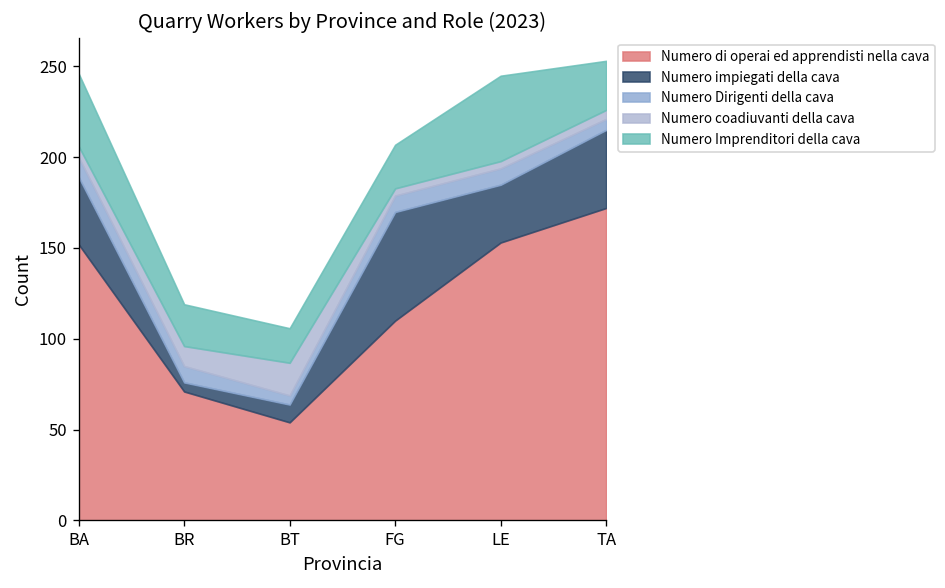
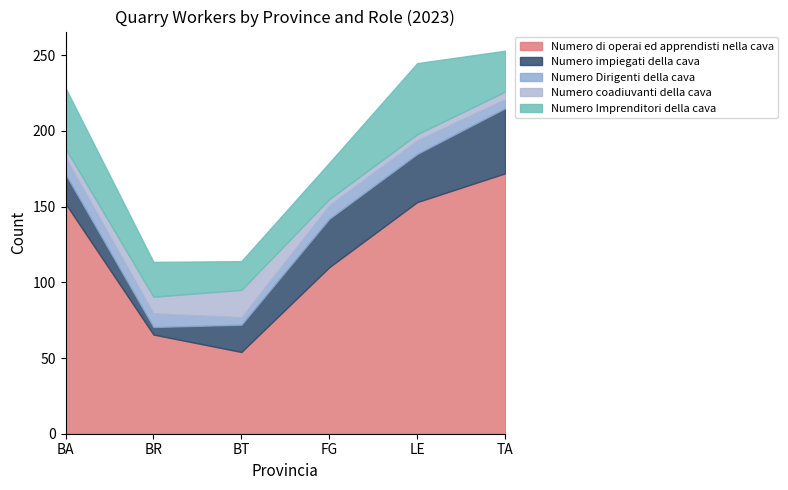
Numero impiegati della cava, BA: 37 -> 19
Numero di operai ed apprendisti nella cava, BR: 71 -> 66
Numero impiegati della cava, BT: 10 -> 18
Numero impiegati della cava, FG: 60 -> 32
